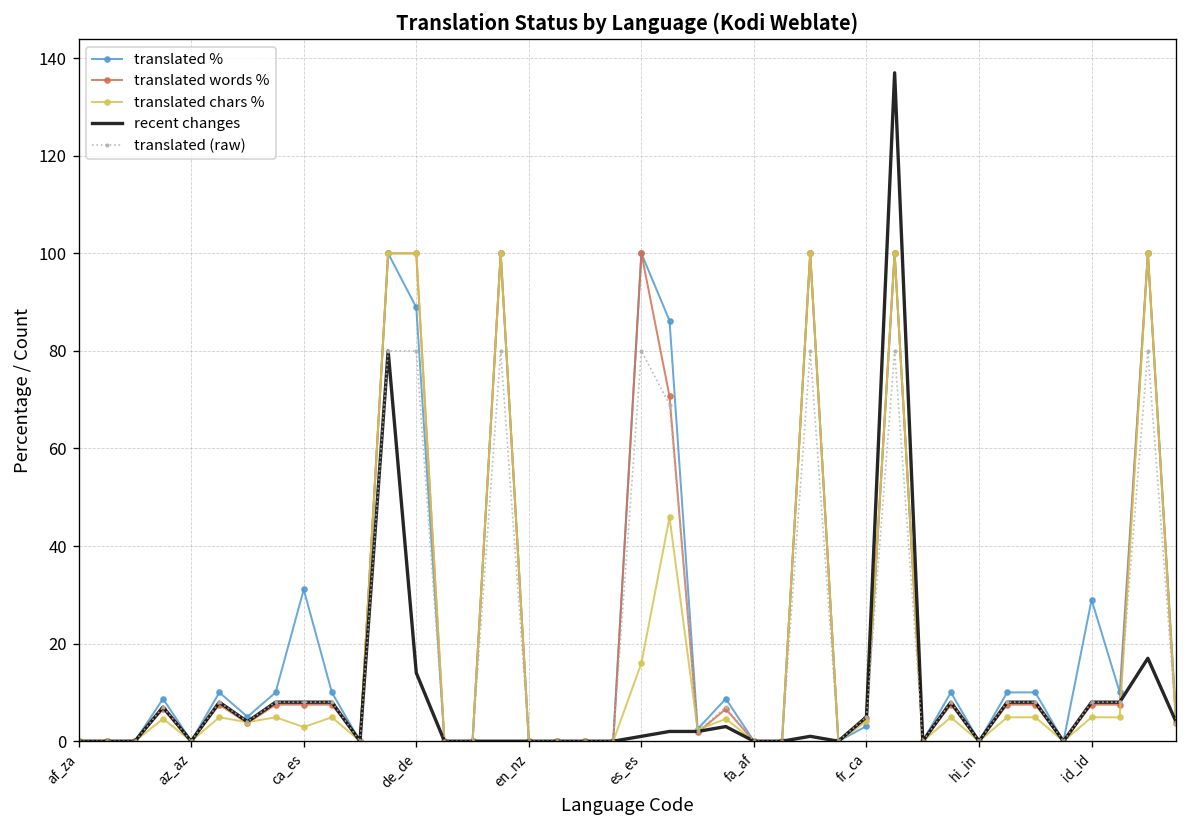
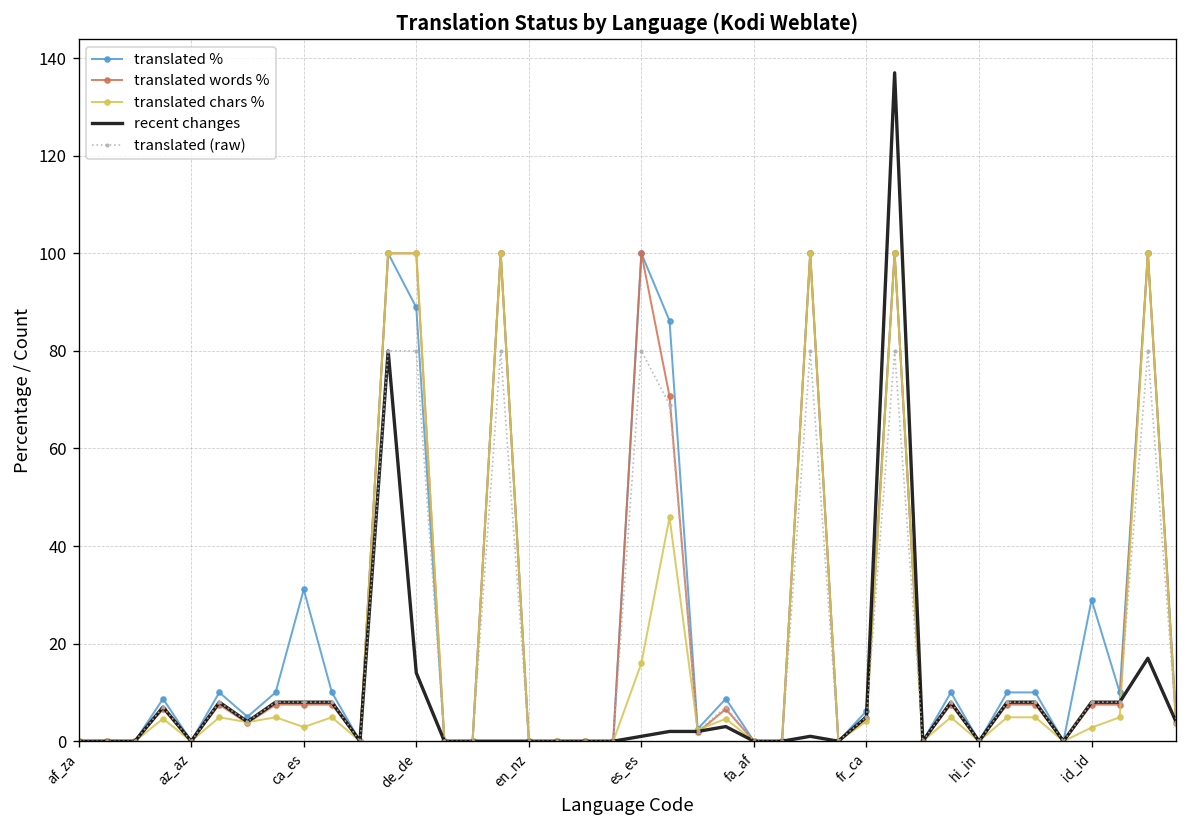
translated %, fr_ca: 3 -> 6
translated chars %, id_id: 5 -> 3
